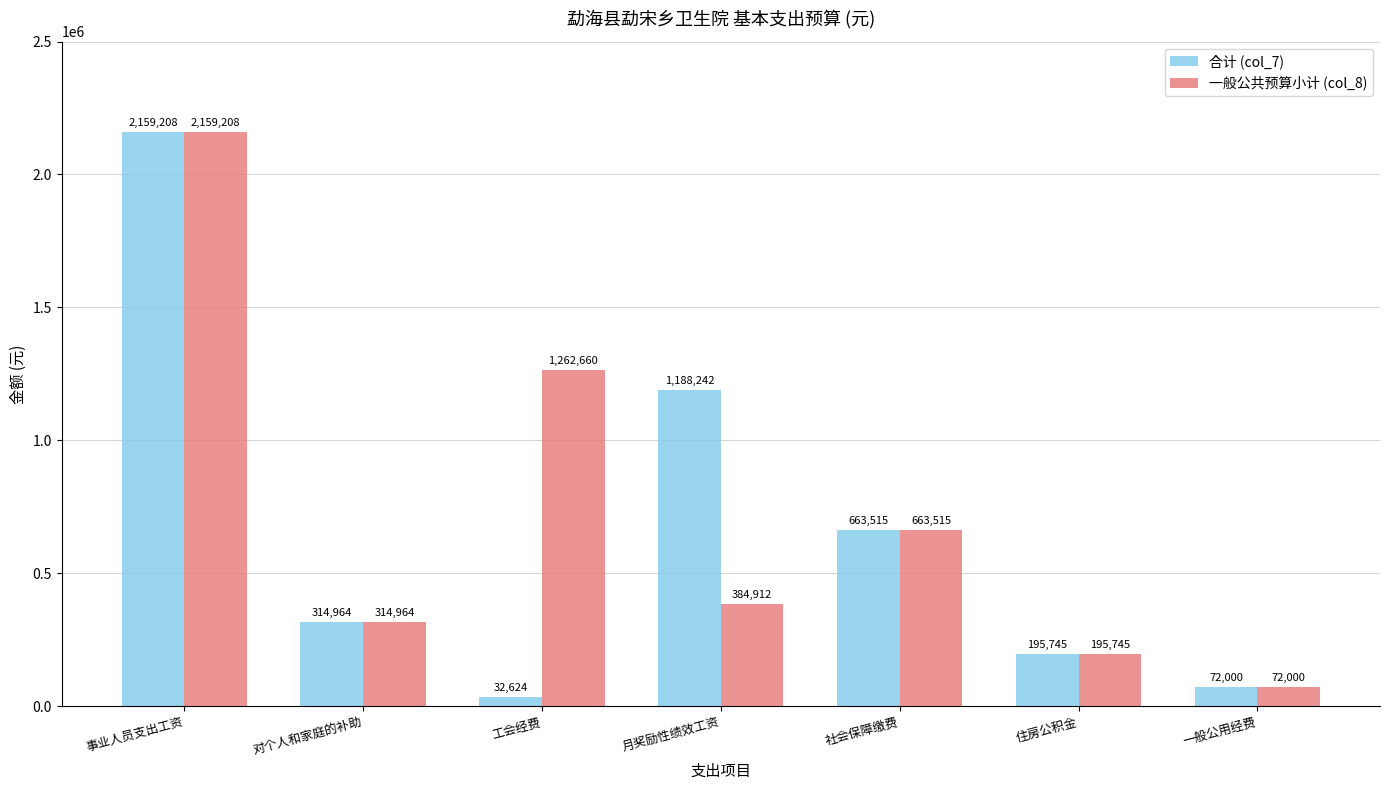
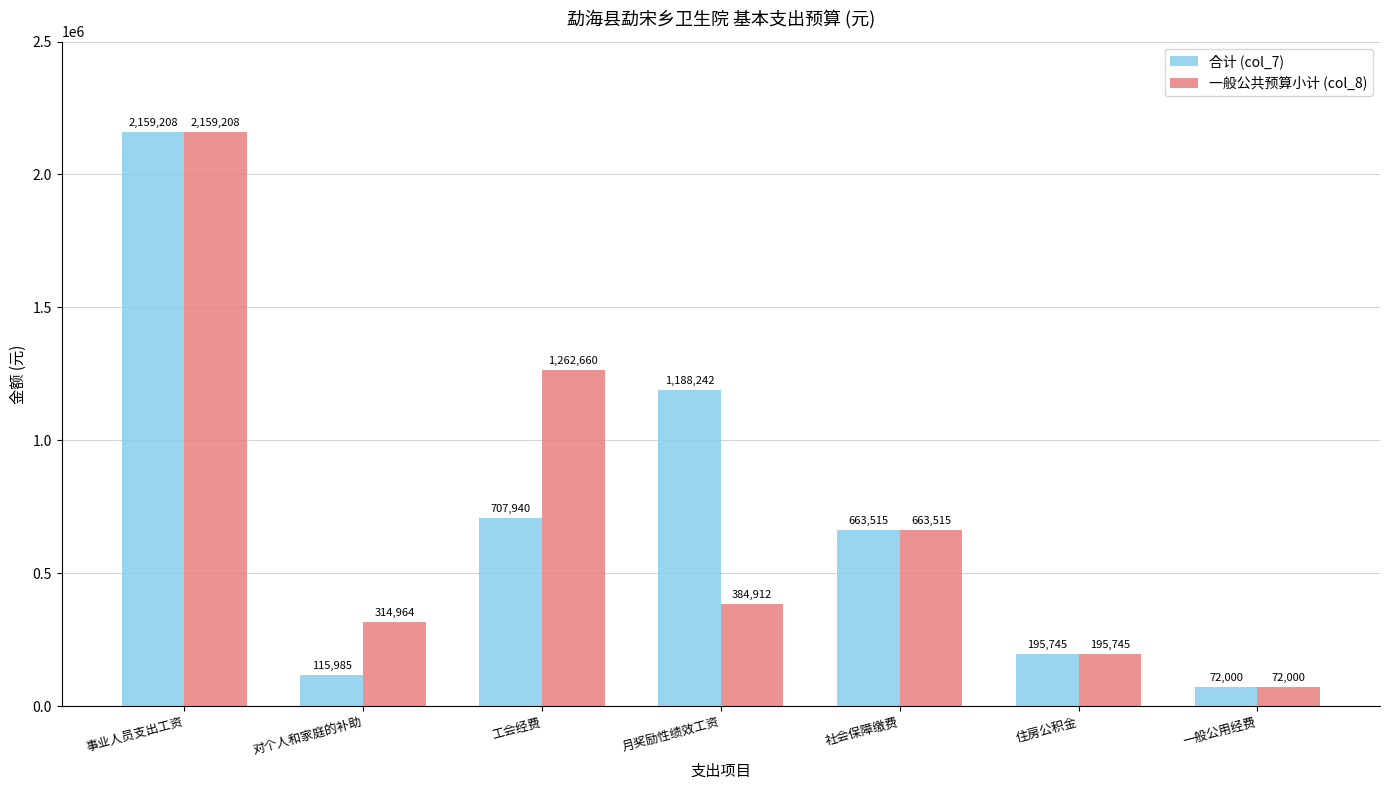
合计 (col_7), 对个人和家庭的补助: 314,964 -> 115,985
合计 (col_7), 工会经费: 32,624 -> 707,940
